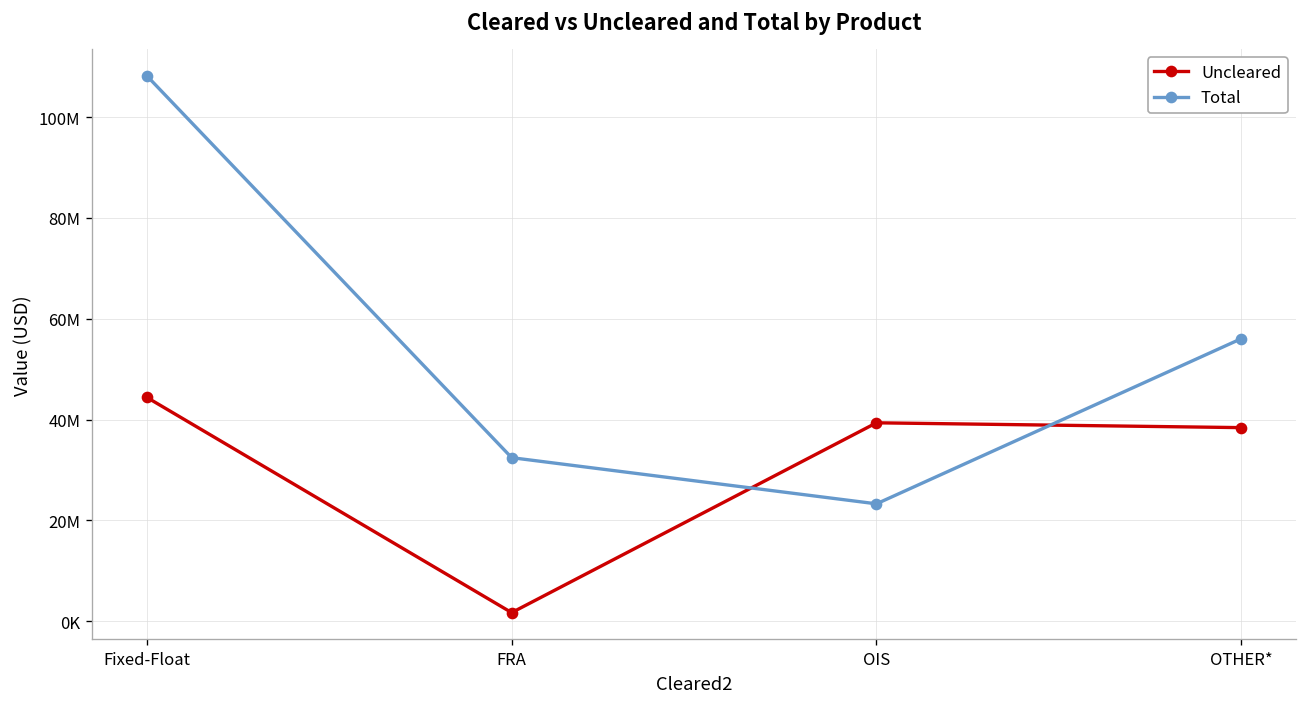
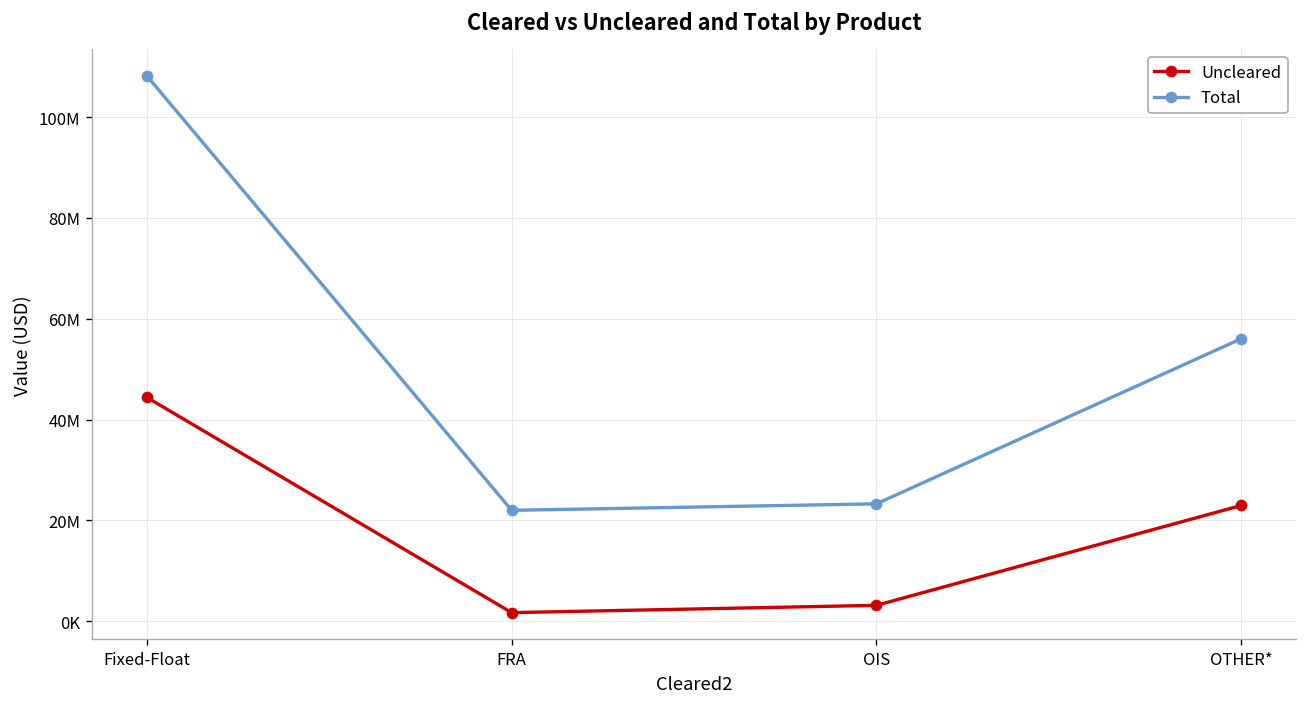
Total, FRA: 32000000 -> 22000000
Uncleared, OIS: 39000000 -> 3000000
Uncleared, OTHER*: 38000000 -> 23000000
